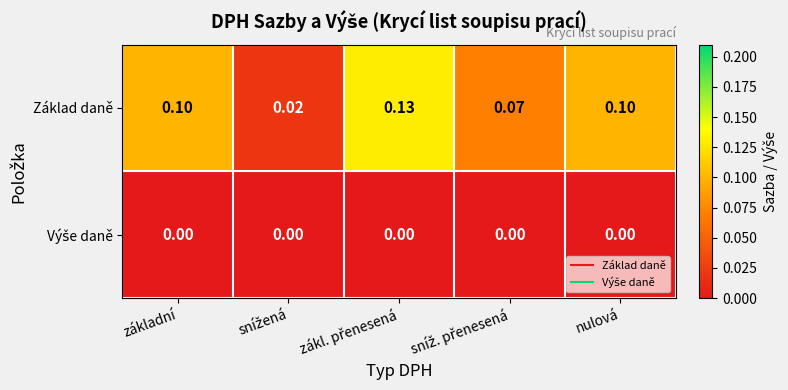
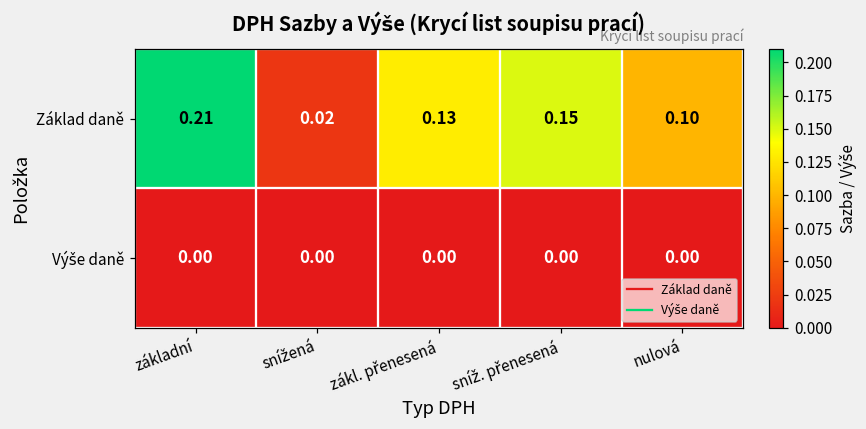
Základ daně, základní: 0.10 -> 0.21
Základ daně, sníž. přenesená: 0.07 -> 0.15
